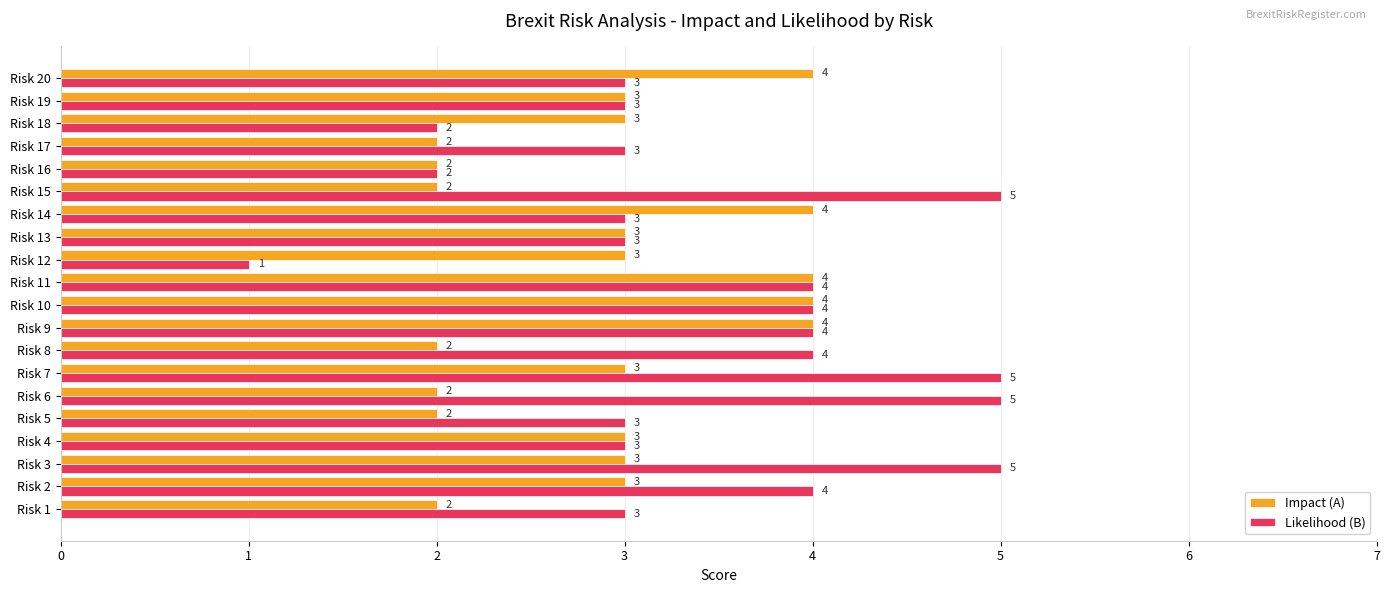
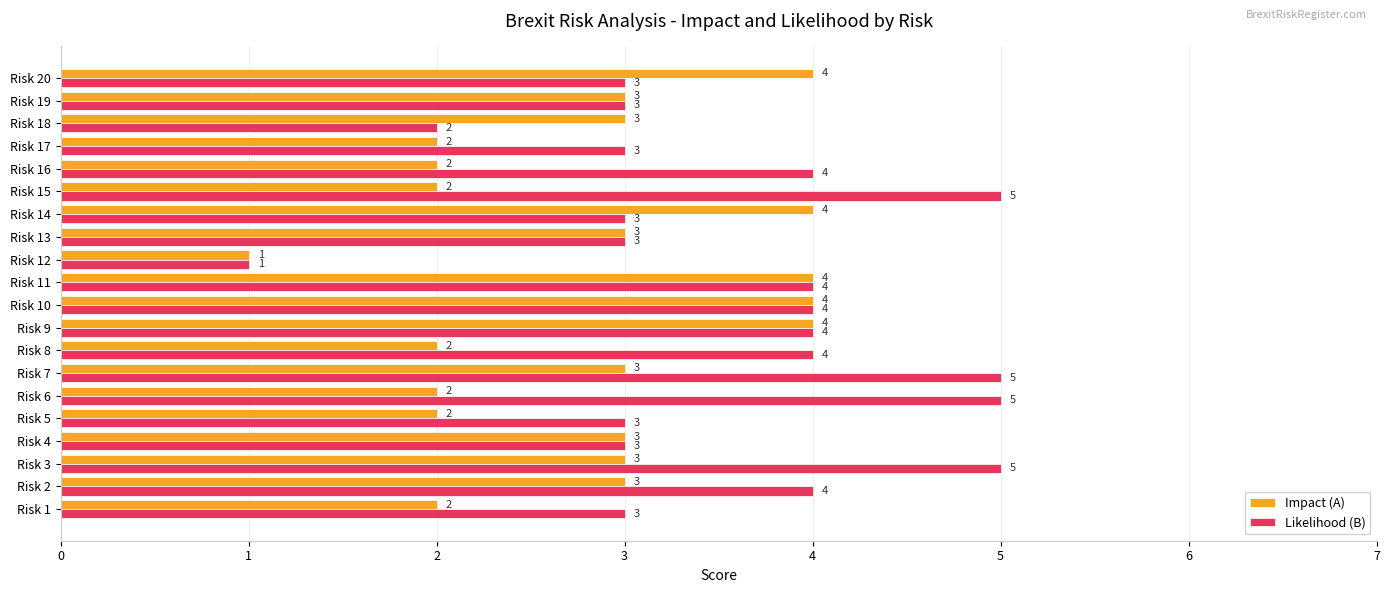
Likelihood (B), Risk 16: 2 -> 4
Impact (A), Risk 12: 3 -> 1
